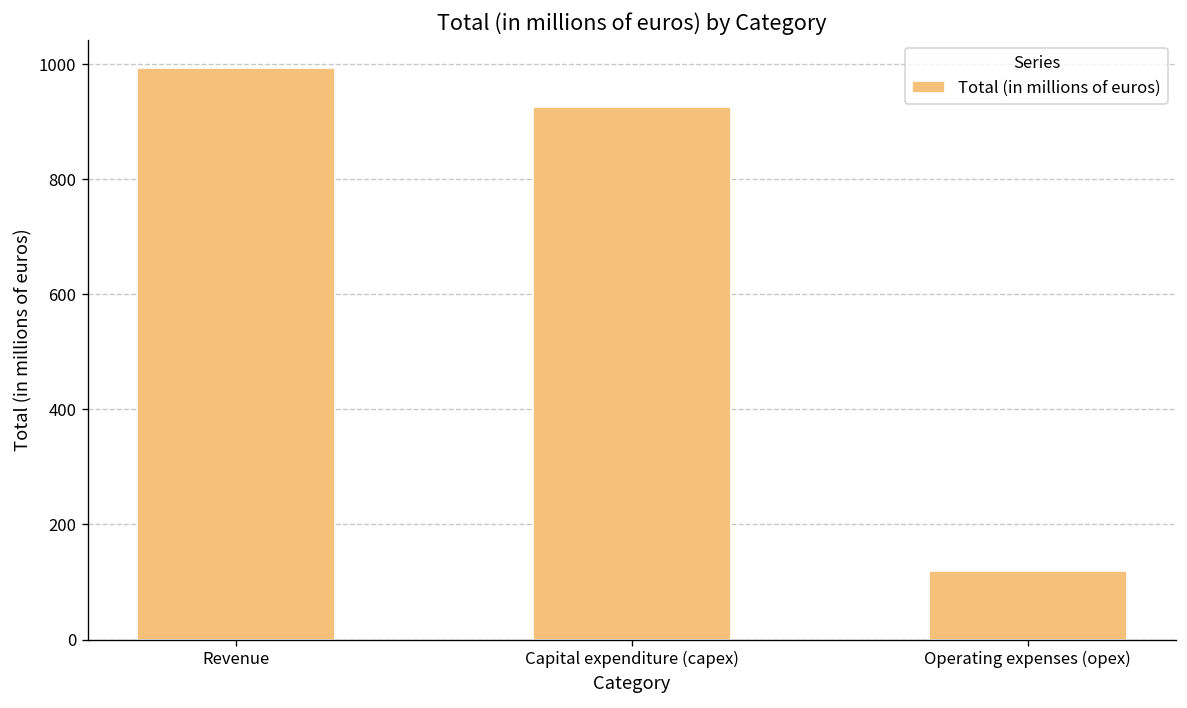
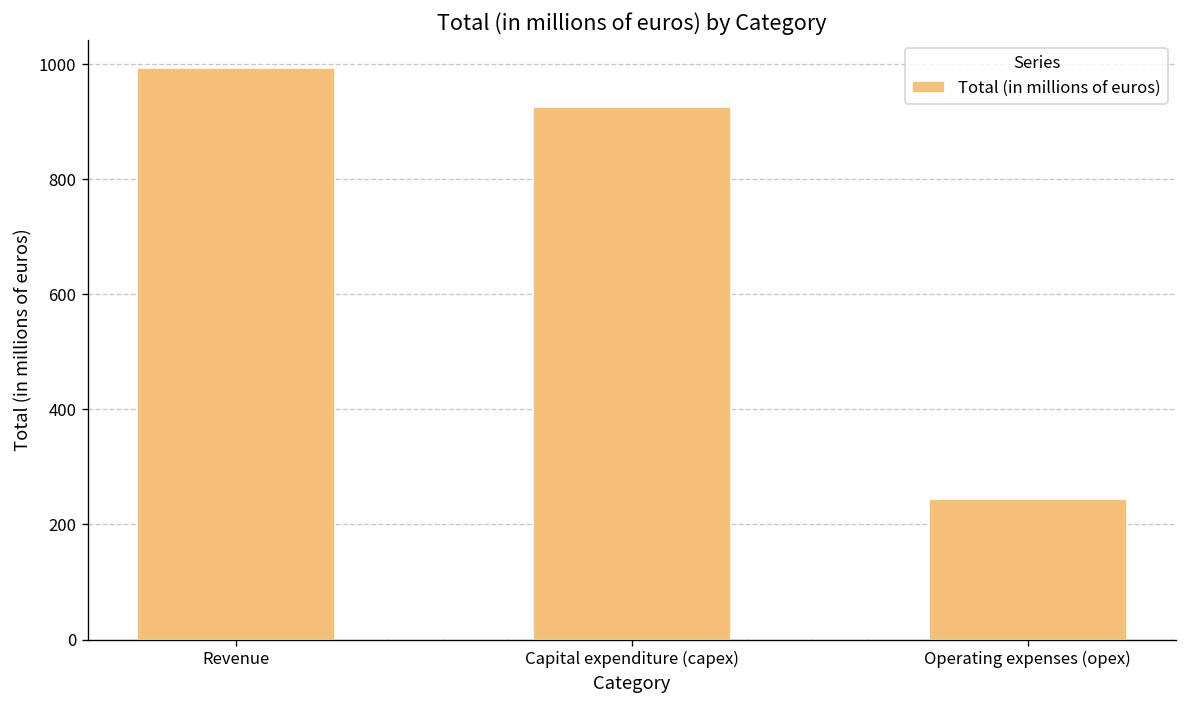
Operating expenses (opex): 120 -> 240
